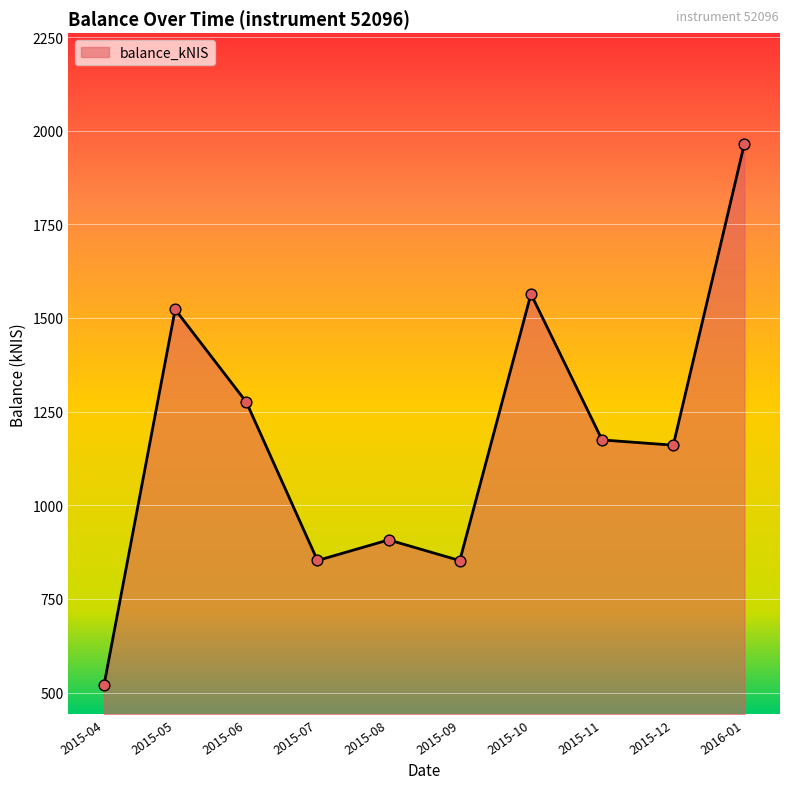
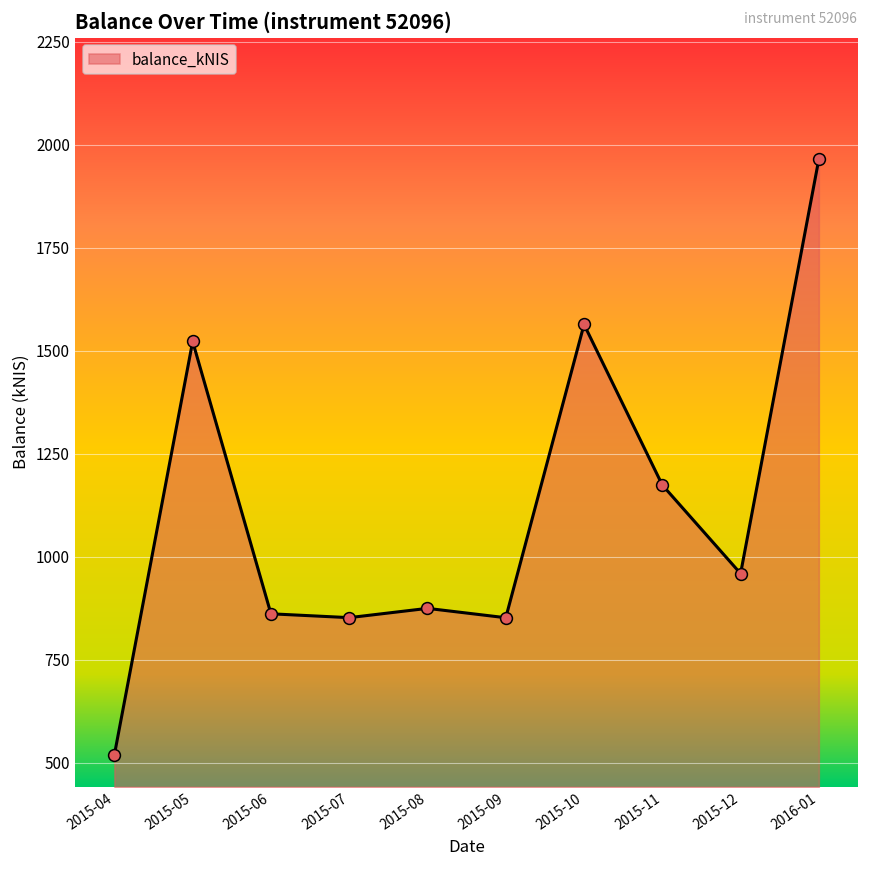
2015-06: 1280 -> 860
2015-08: 910 -> 880
2015-12: 1160 -> 960
